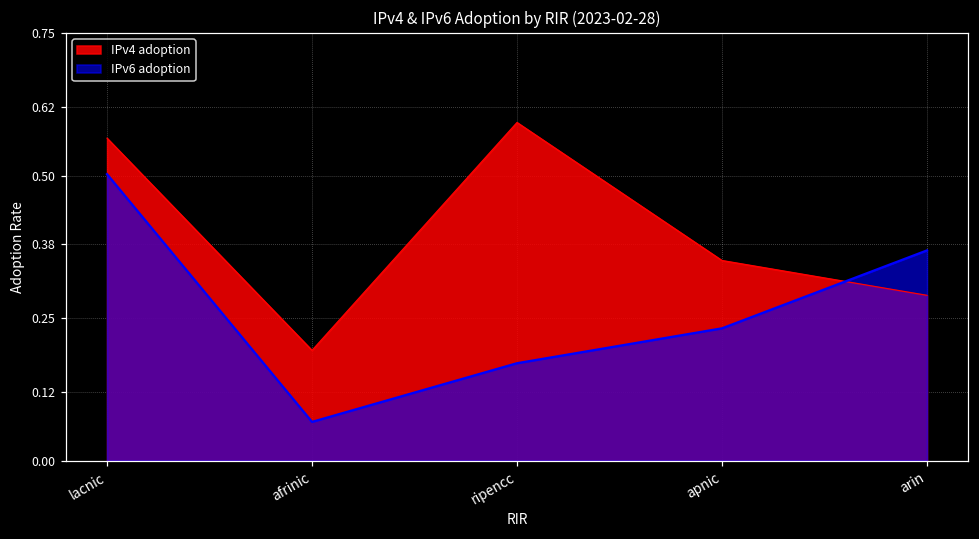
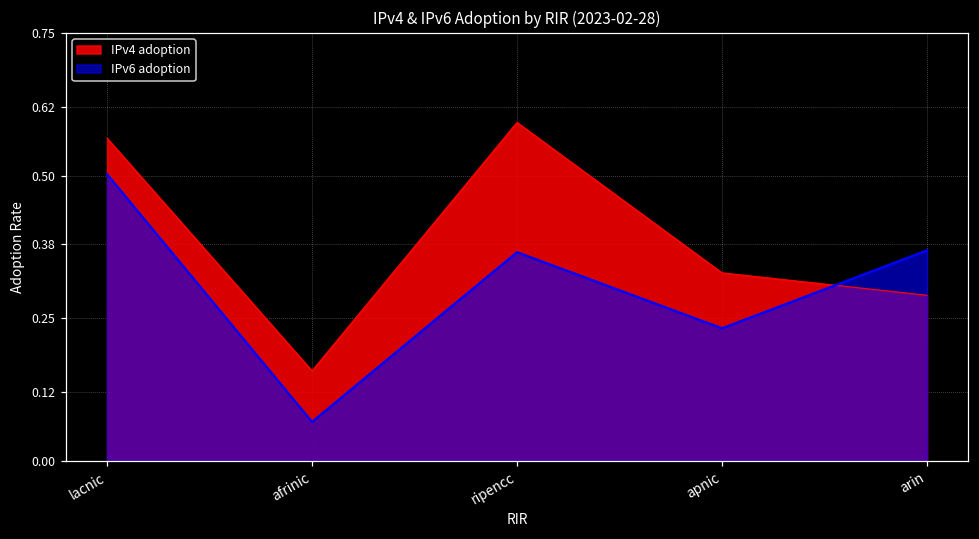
IPv4 adoption, afrinic: 0.19 -> 0.16
IPv6 adoption, ripencc: 0.17 -> 0.37
IPv4 adoption, apnic: 0.35 -> 0.33
